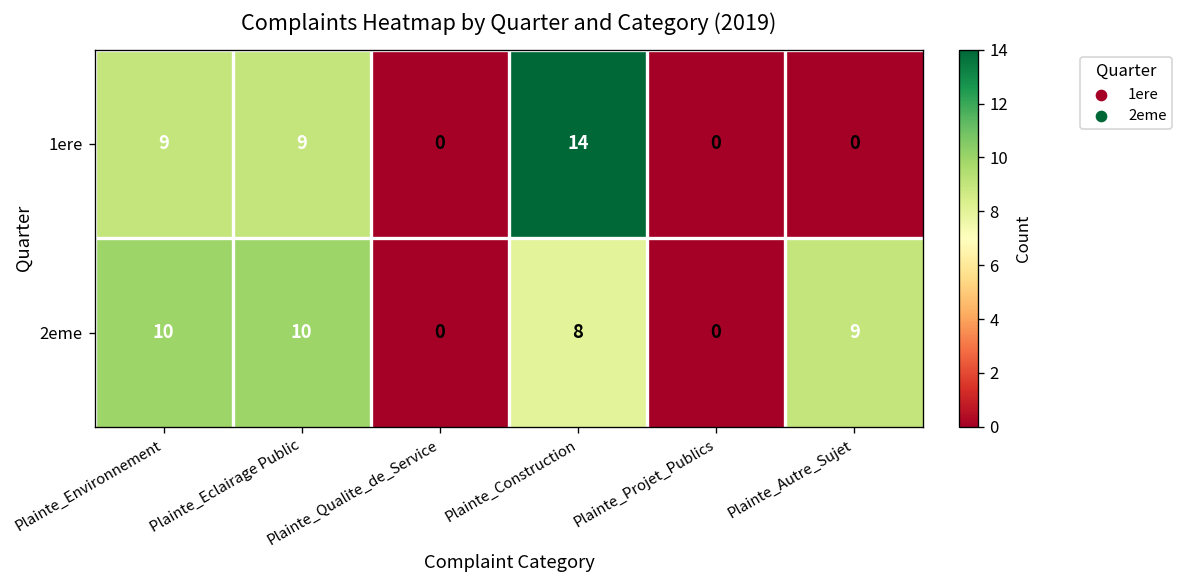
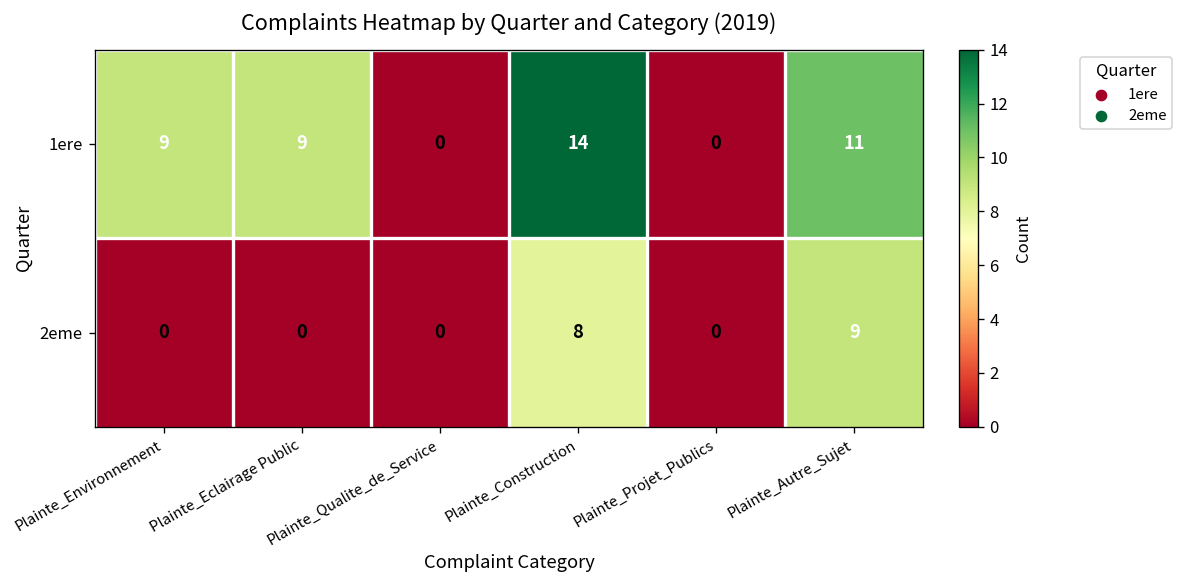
1ere, Plainte_Autre_Sujet: 0 -> 11
2eme, Plainte_Environnement: 10 -> 0
2eme, Plainte_Eclairage Public: 10 -> 0
